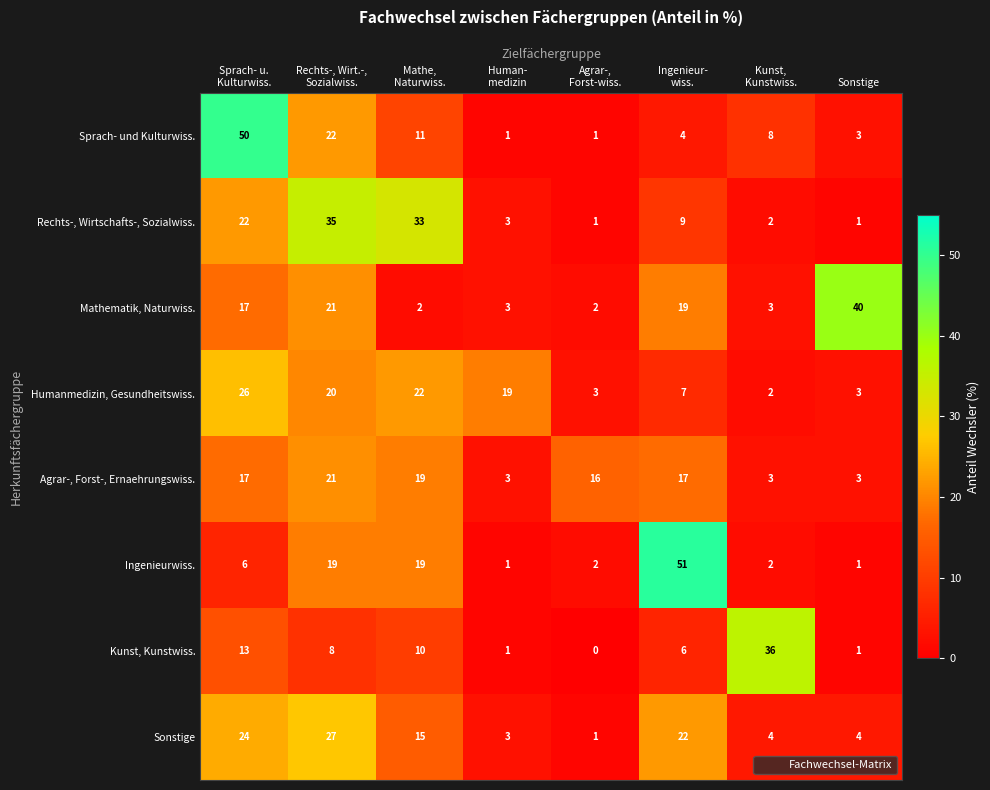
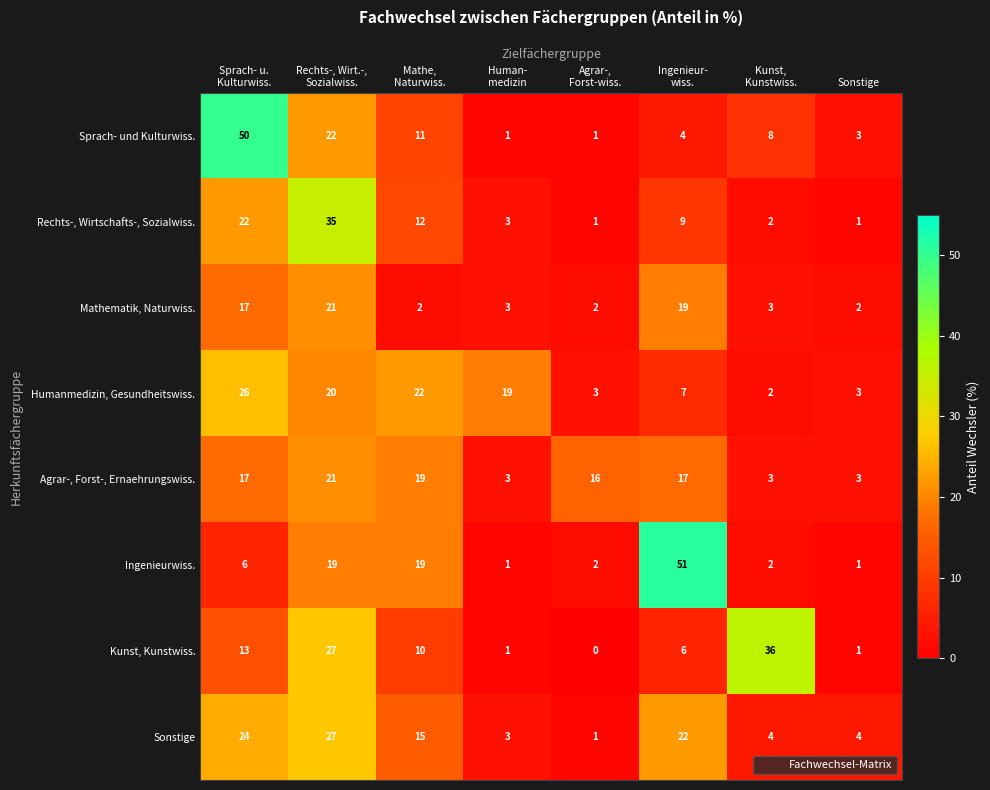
Rechts-, Wirtschafts-, Sozialwiss., Mathe, Naturwiss.: 33 -> 12
Mathematik, Naturwiss., Sonstige: 40 -> 2
Kunst, Kunstwiss., Rechts-, Wirt.-, Sozialwiss.: 8 -> 27
